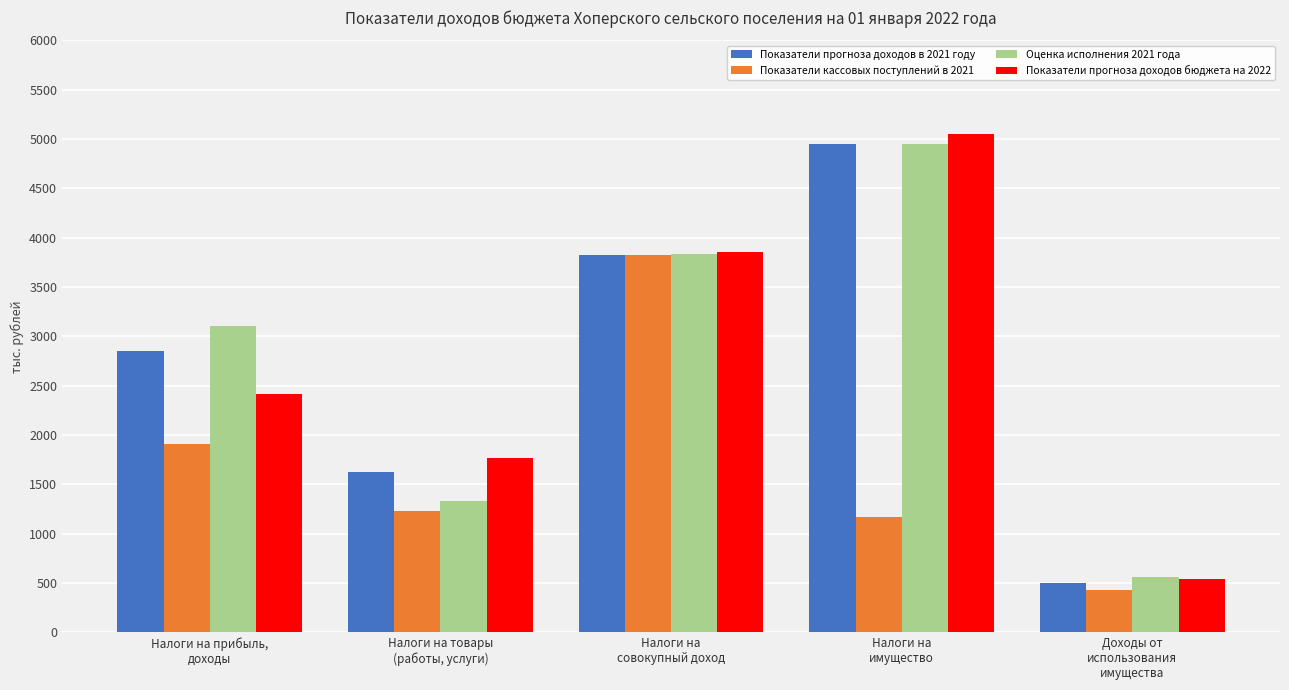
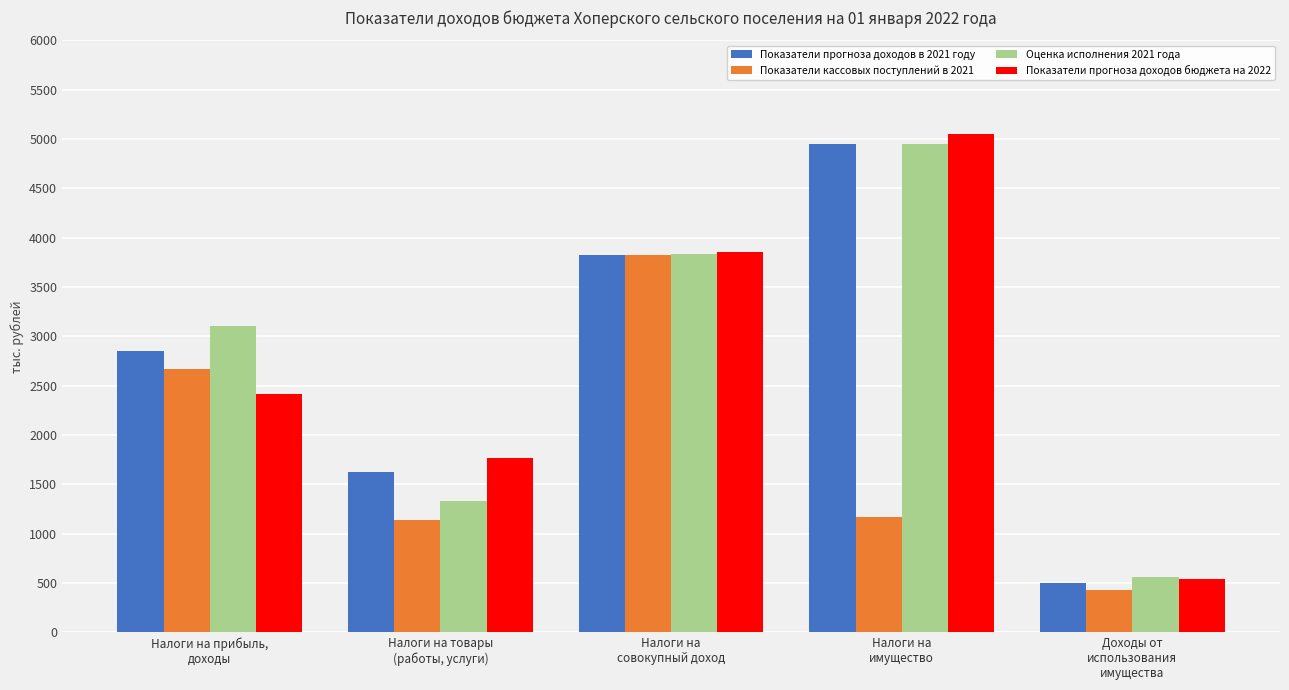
Показатели кассовых поступлений в 2021, Налоги на прибыль, доходы: 1900 -> 2700
Показатели кассовых поступлений в 2021, Налоги на товары (работы, услуги): 1200 -> 1100
